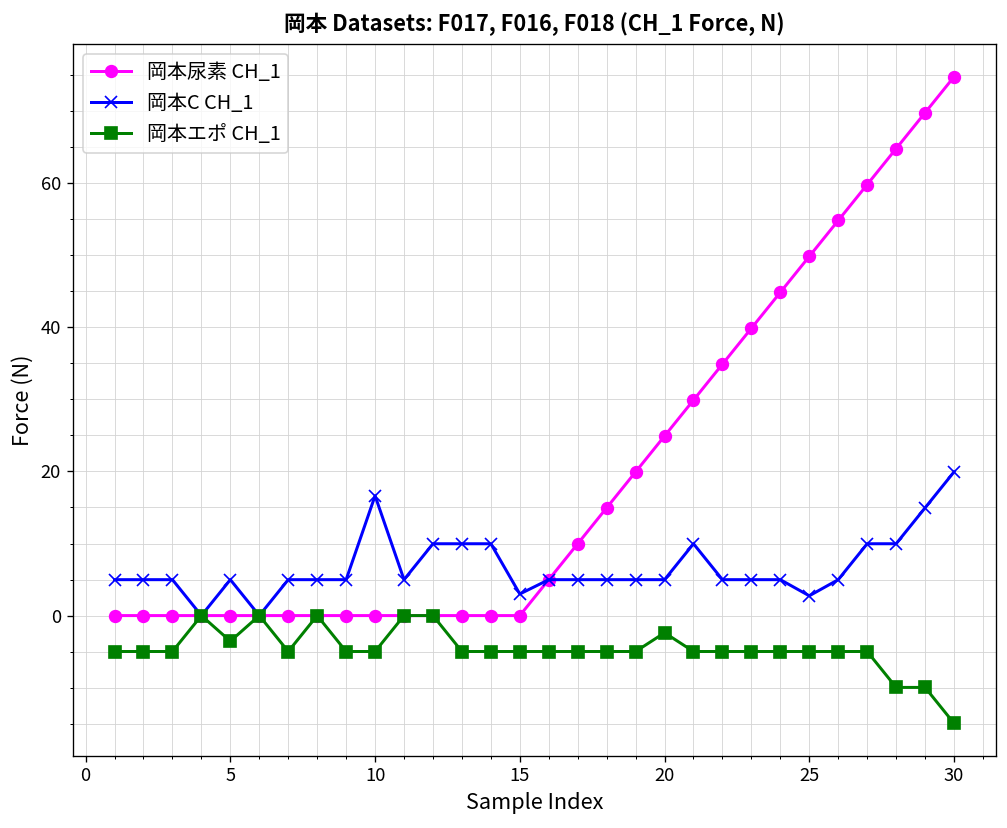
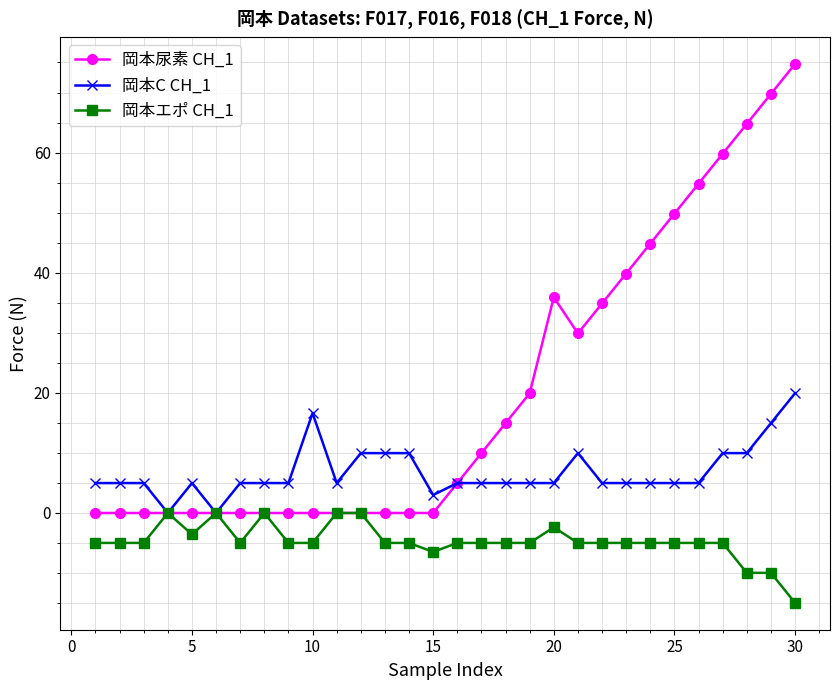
岡本エポ CH_1, 15: -5 -> -6
岡本尿素 CH_1, 20: 25 -> 36
岡本C CH_1, 25: 3 -> 5
